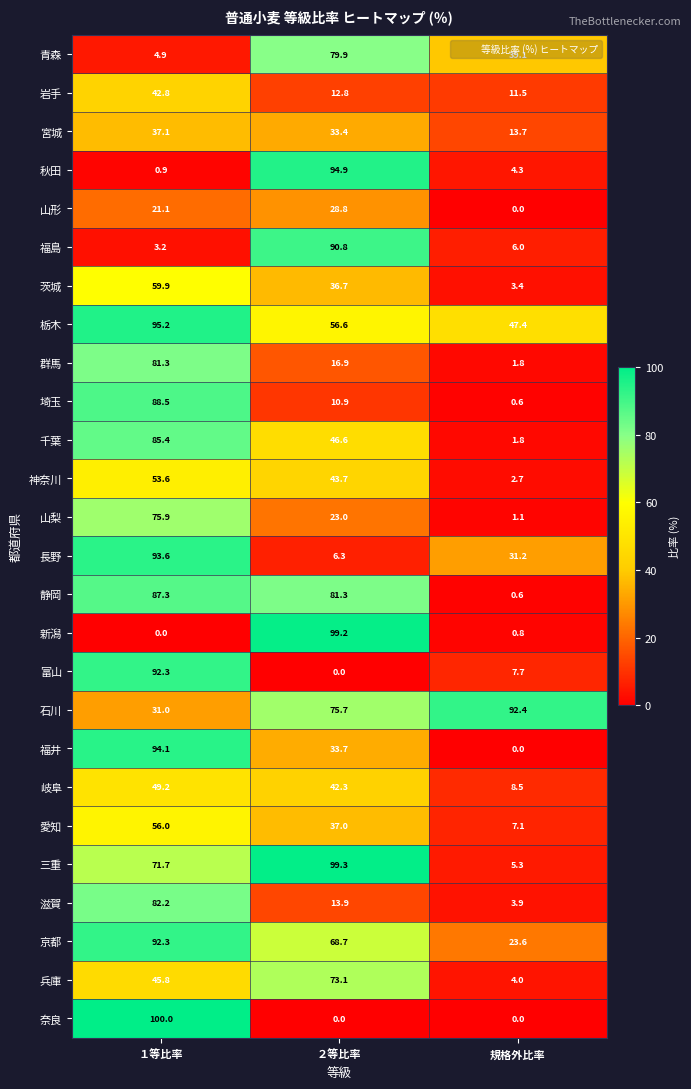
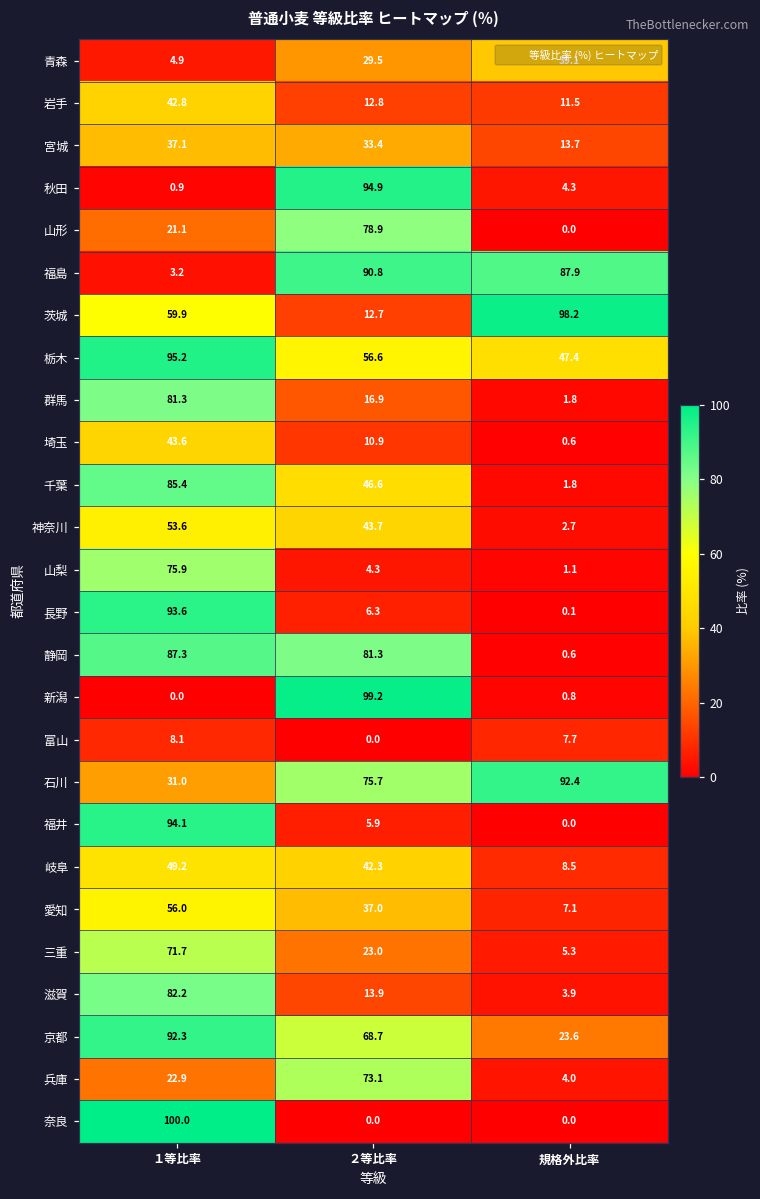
青森, ２等比率: 79.9 -> 29.5
山形, ２等比率: 28.8 -> 78.9
福島, 規格外比率: 6.0 -> 87.9
茨城, ２等比率: 36.7 -> 12.7
茨城, 規格外比率: 3.4 -> 98.2
埼玉, １等比率: 88.5 -> 43.6
山梨, ２等比率: 23.0 -> 4.3
長野, 規格外比率: 31.2 -> 0.1
富山, １等比率: 92.3 -> 8.1
福井, ２等比率: 33.7 -> 5.9
三重, ２等比率: 99.3 -> 23.0
兵庫, １等比率: 45.8 -> 22.9
